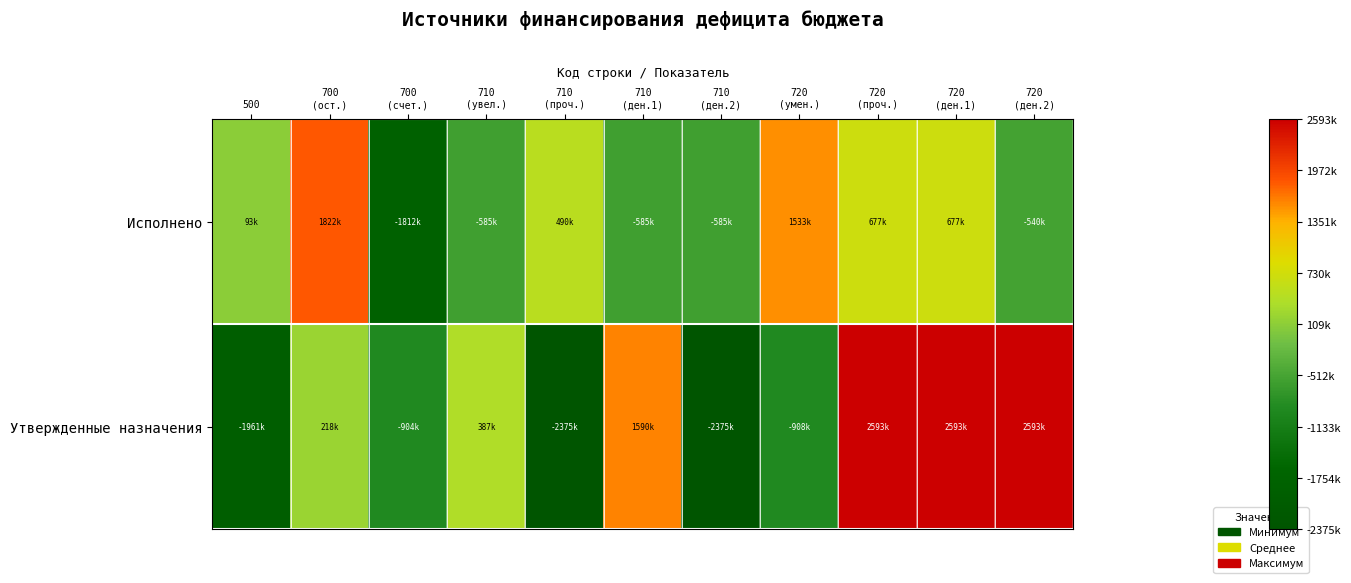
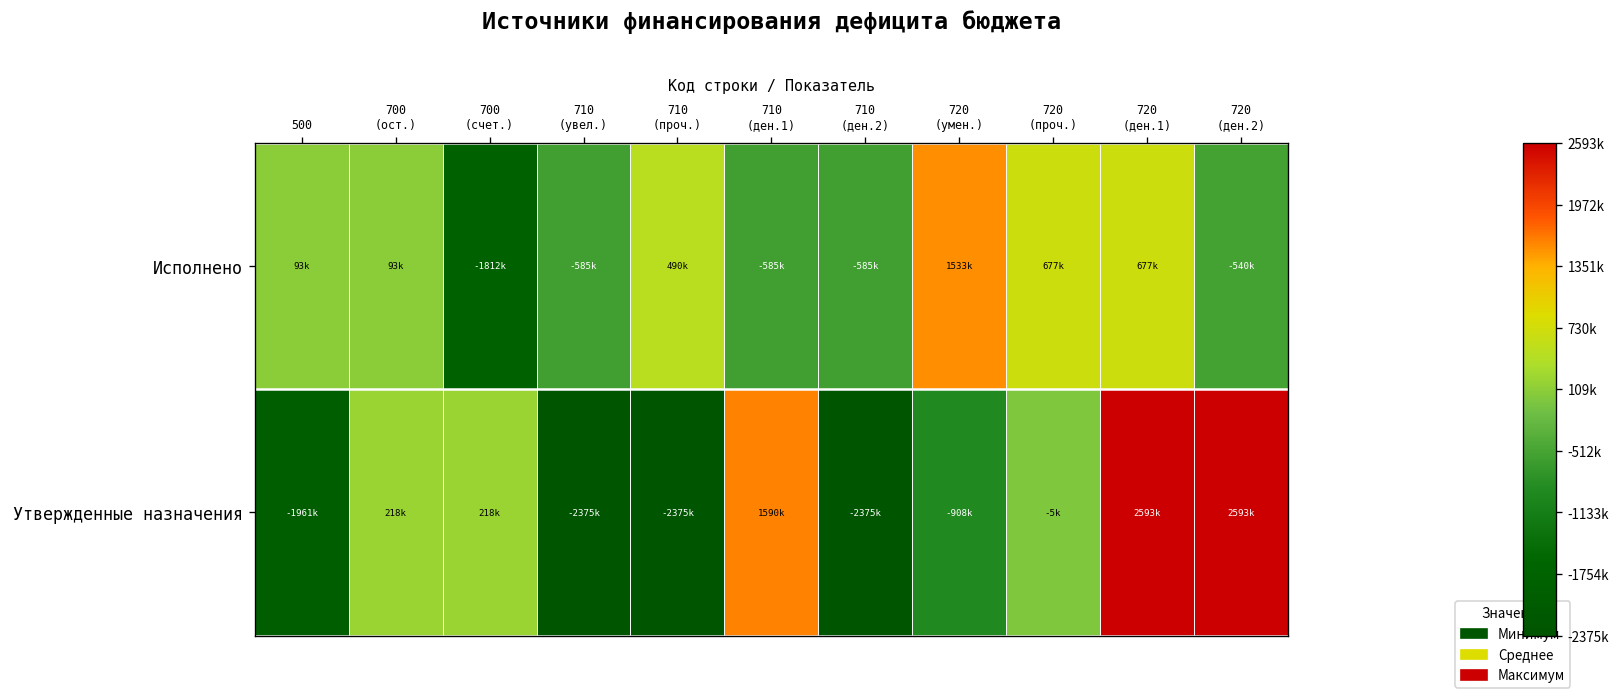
Исполнено, 700 (ост.): 1822k -> 93k
Утвержденные назначения, 700 (счет.): -904k -> 218k
Утвержденные назначения, 710 (увел.): 387k -> -2375k
Утвержденные назначения, 720 (проч.): 2593k -> -5k
